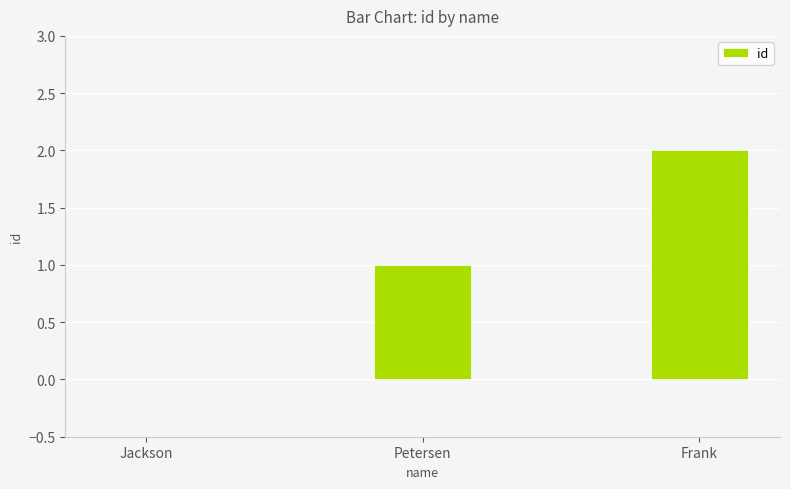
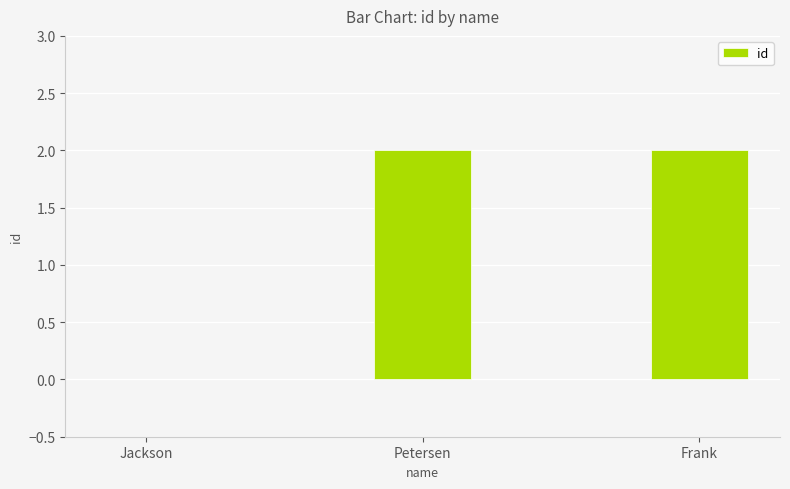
Petersen: 1 -> 2
